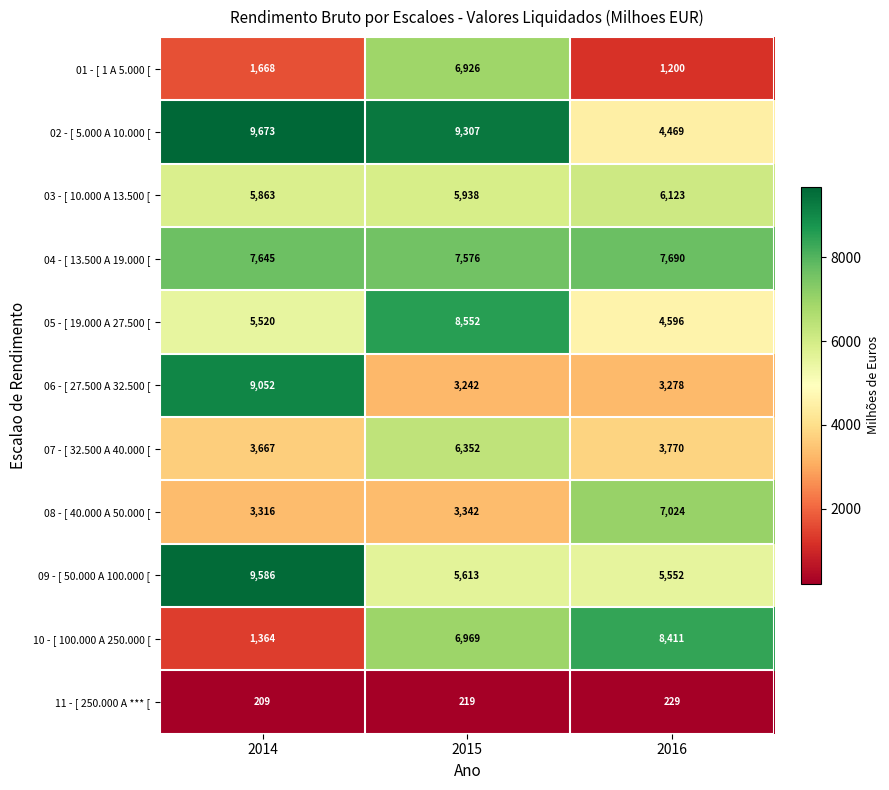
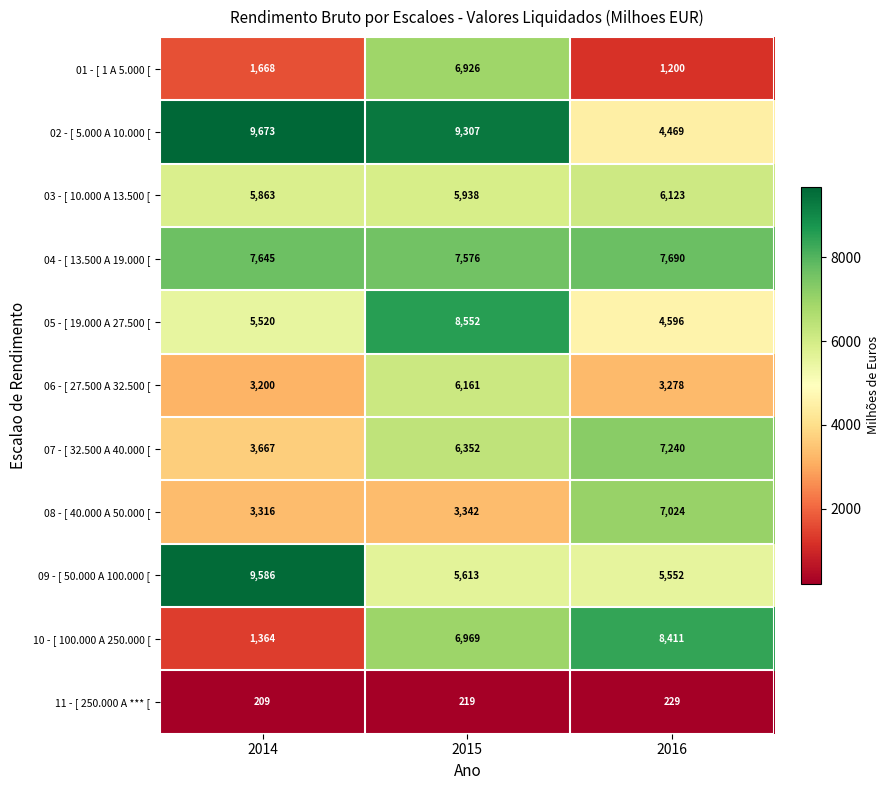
06 - [ 27.500 A 32.500 [, 2014: 9,052 -> 3,200
06 - [ 27.500 A 32.500 [, 2015: 3,242 -> 6,161
07 - [ 32.500 A 40.000 [, 2016: 3,770 -> 7,240
